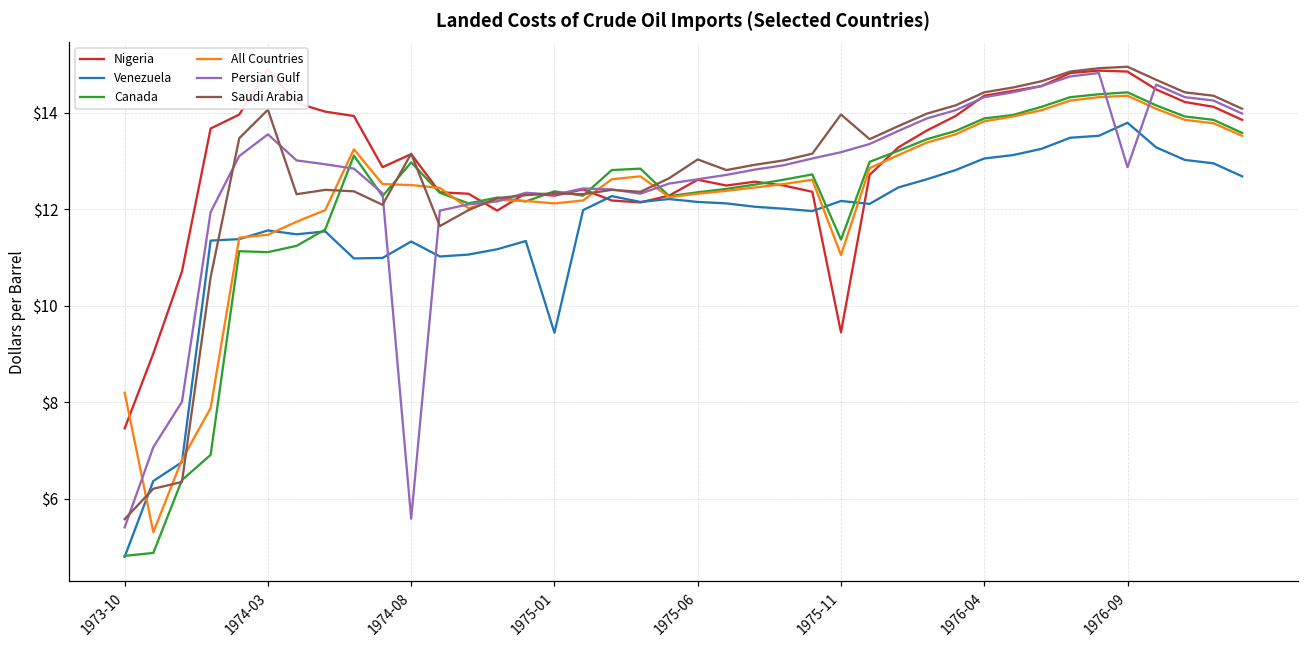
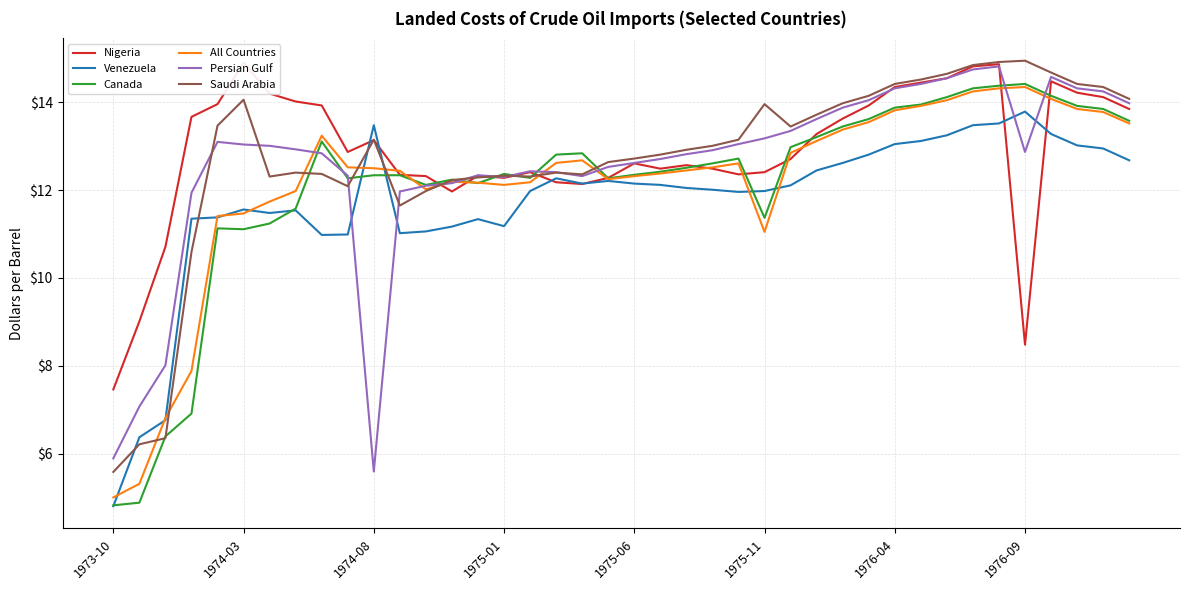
All Countries, 1973-10: $8.2 -> $5.0
Persian Gulf, 1973-10: $5.4 -> $5.9
Persian Gulf, 1974-03: $13.6 -> $13.0
Venezuela, 1974-08: $11.3 -> $13.5
Canada, 1974-08: $13.0 -> $12.3
Venezuela, 1975-01: $9.4 -> $11.2
Saudi Arabia, 1975-06: $13.0 -> $12.7
Nigeria, 1975-11: $9.5 -> $12.4
Venezuela, 1975-11: $12.2 -> $12.0
Nigeria, 1976-09: $14.9 -> $8.5
